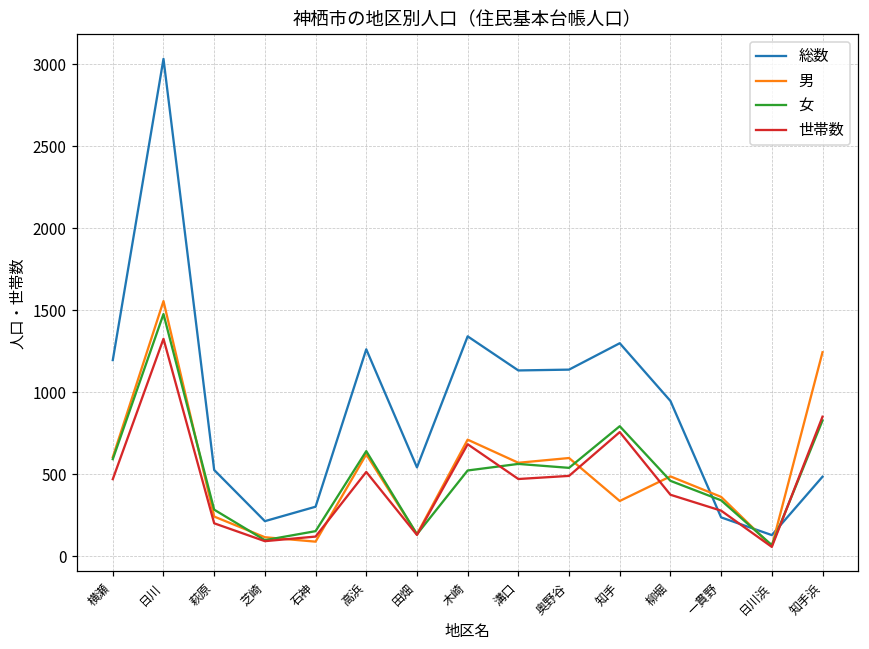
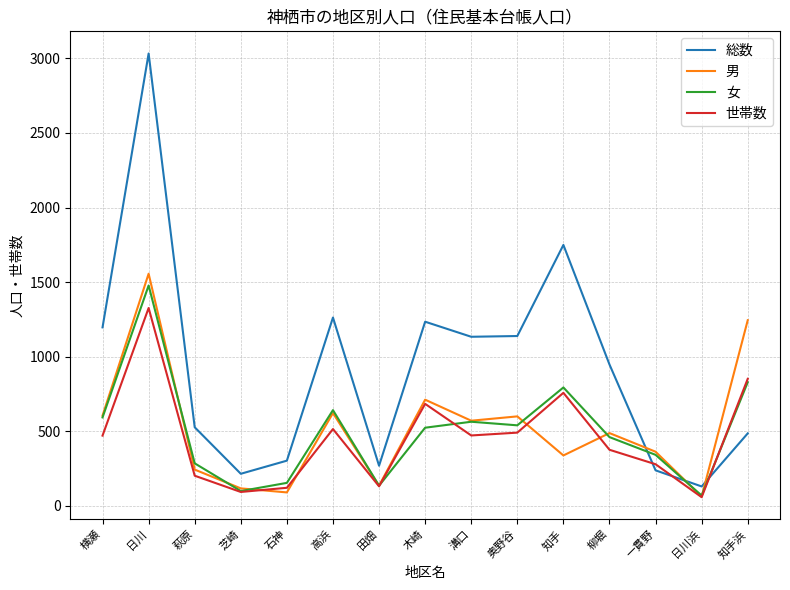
総数, 田畑: 540 -> 270
総数, 木崎: 1340 -> 1230
総数, 知手: 1300 -> 1750
